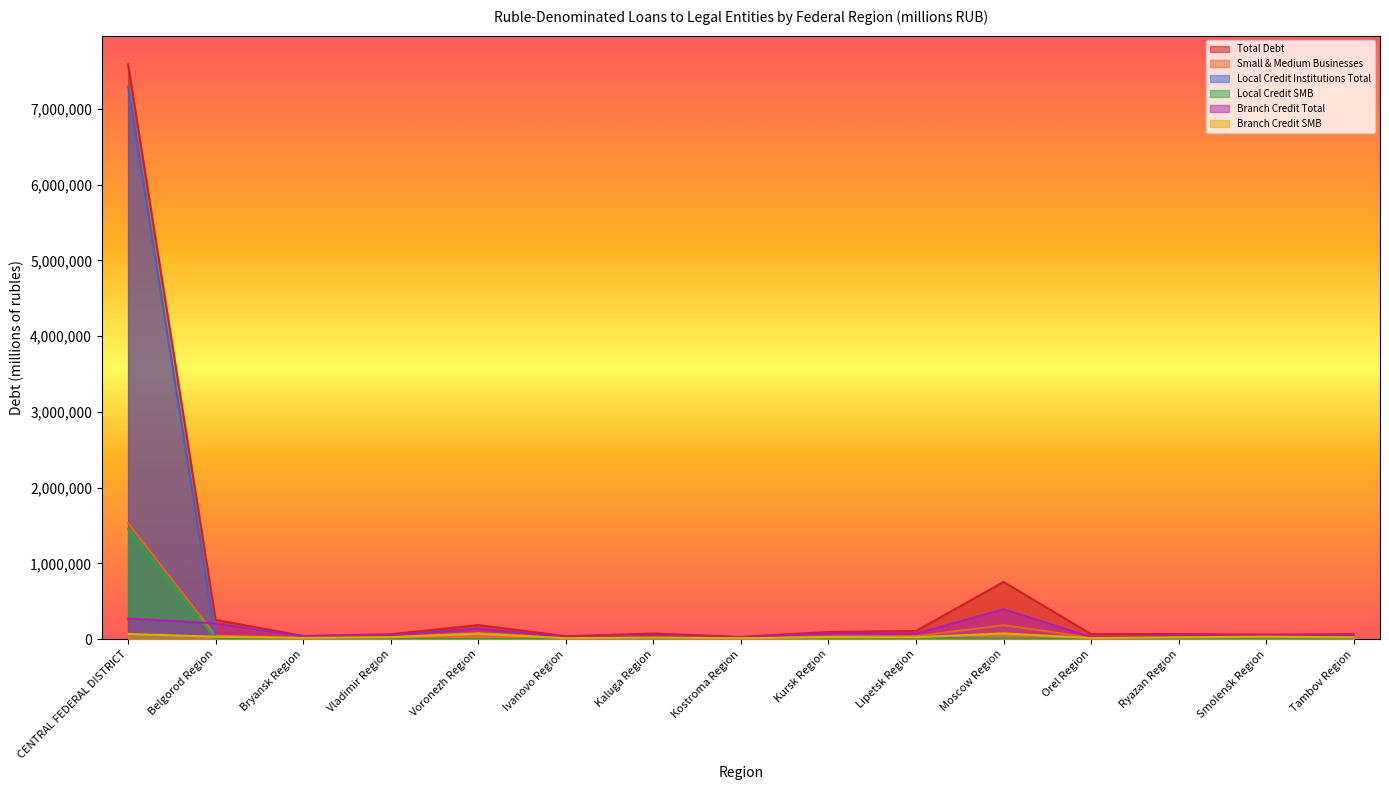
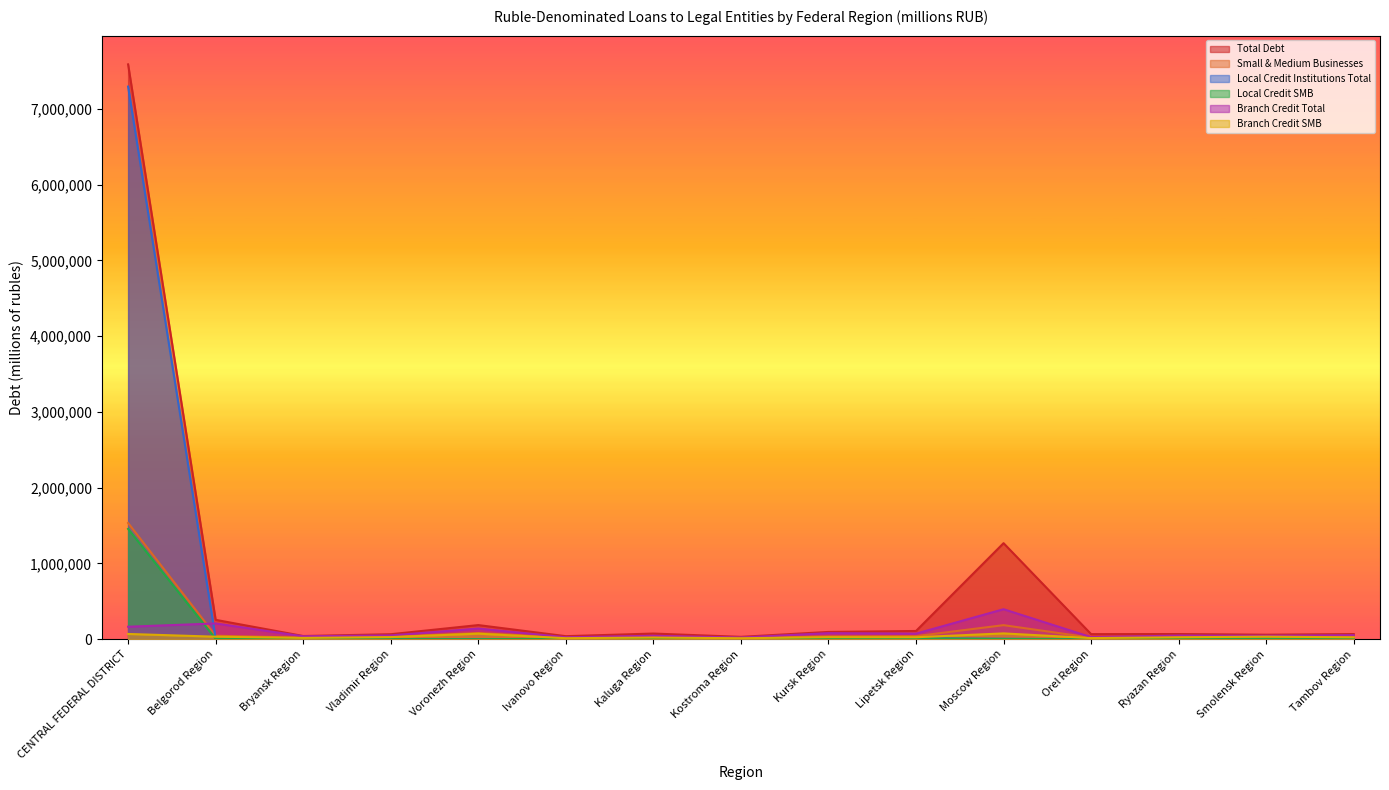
Branch Credit Total, CENTRAL FEDERAL DISTRICT: 300,000 -> 200,000
Total Debt, Moscow Region: 800,000 -> 1,300,000
